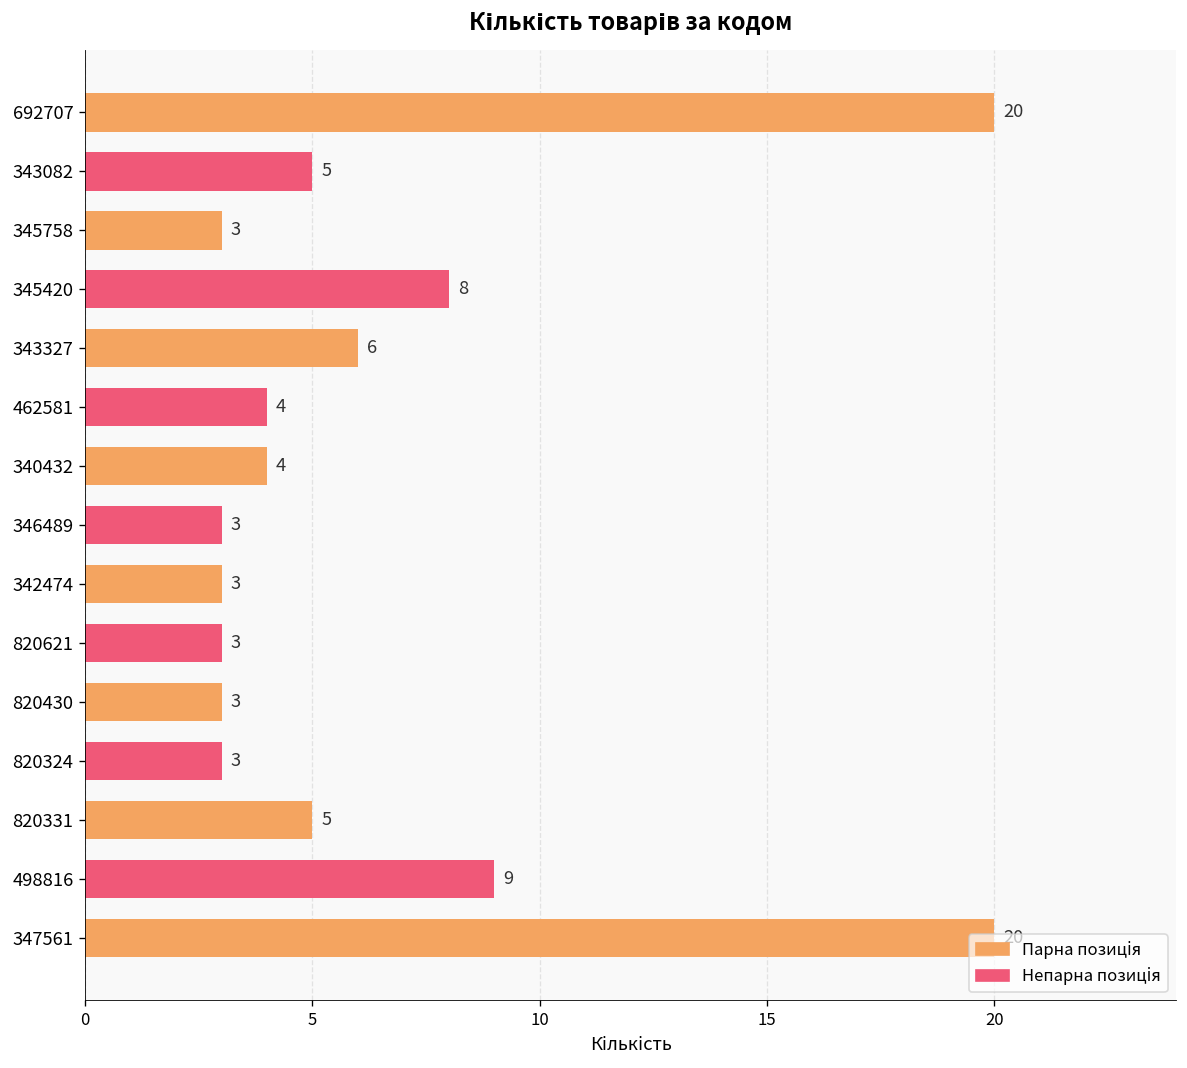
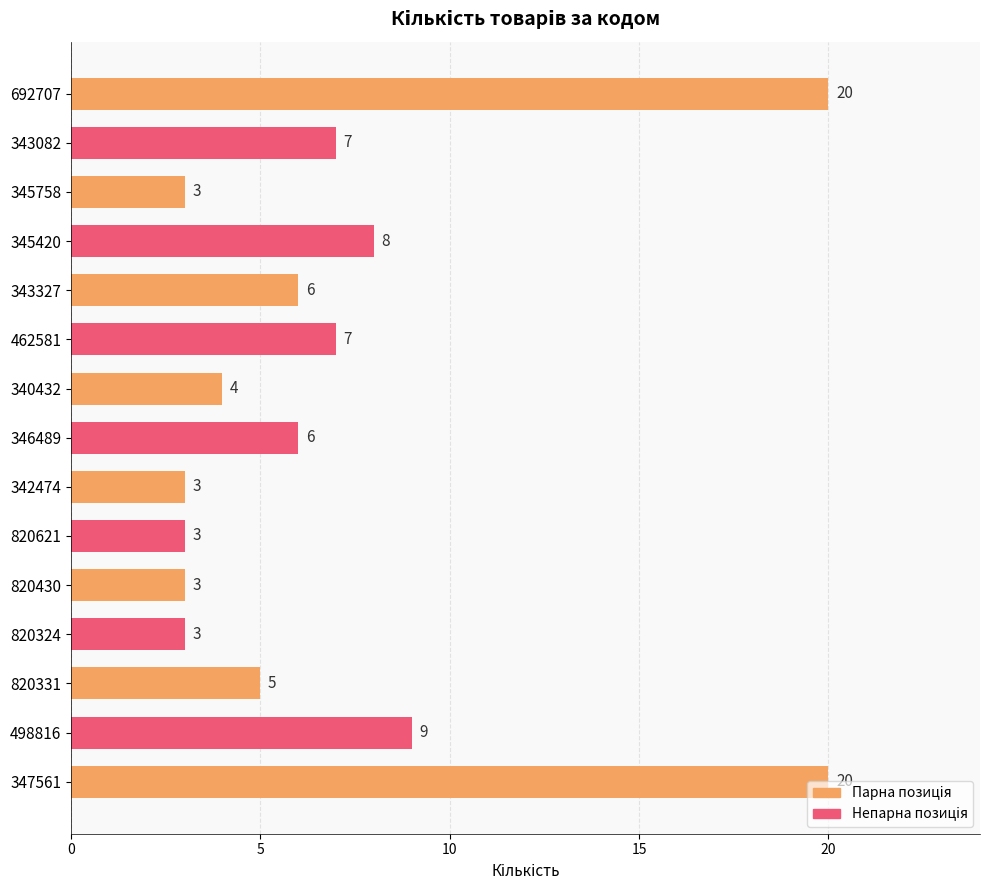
343082: 5 -> 7
462581: 4 -> 7
346489: 3 -> 6
